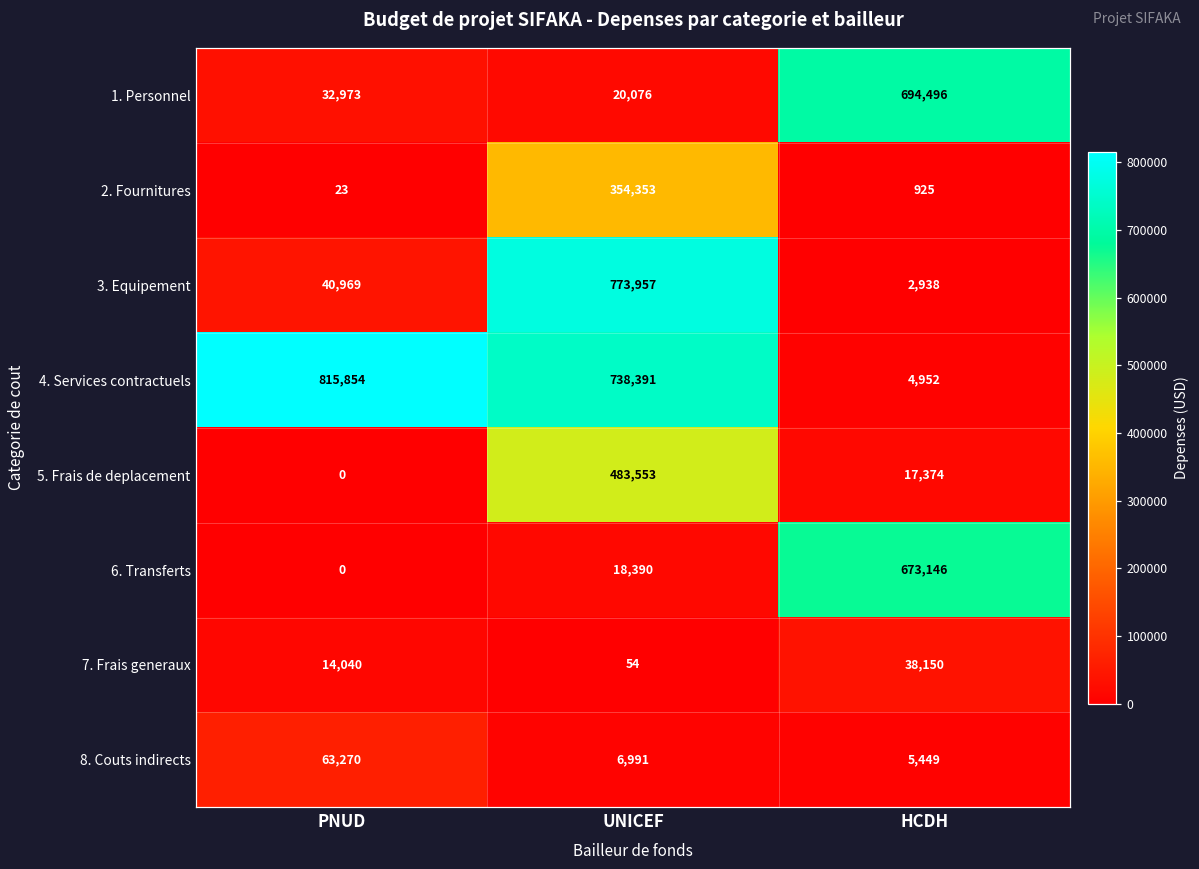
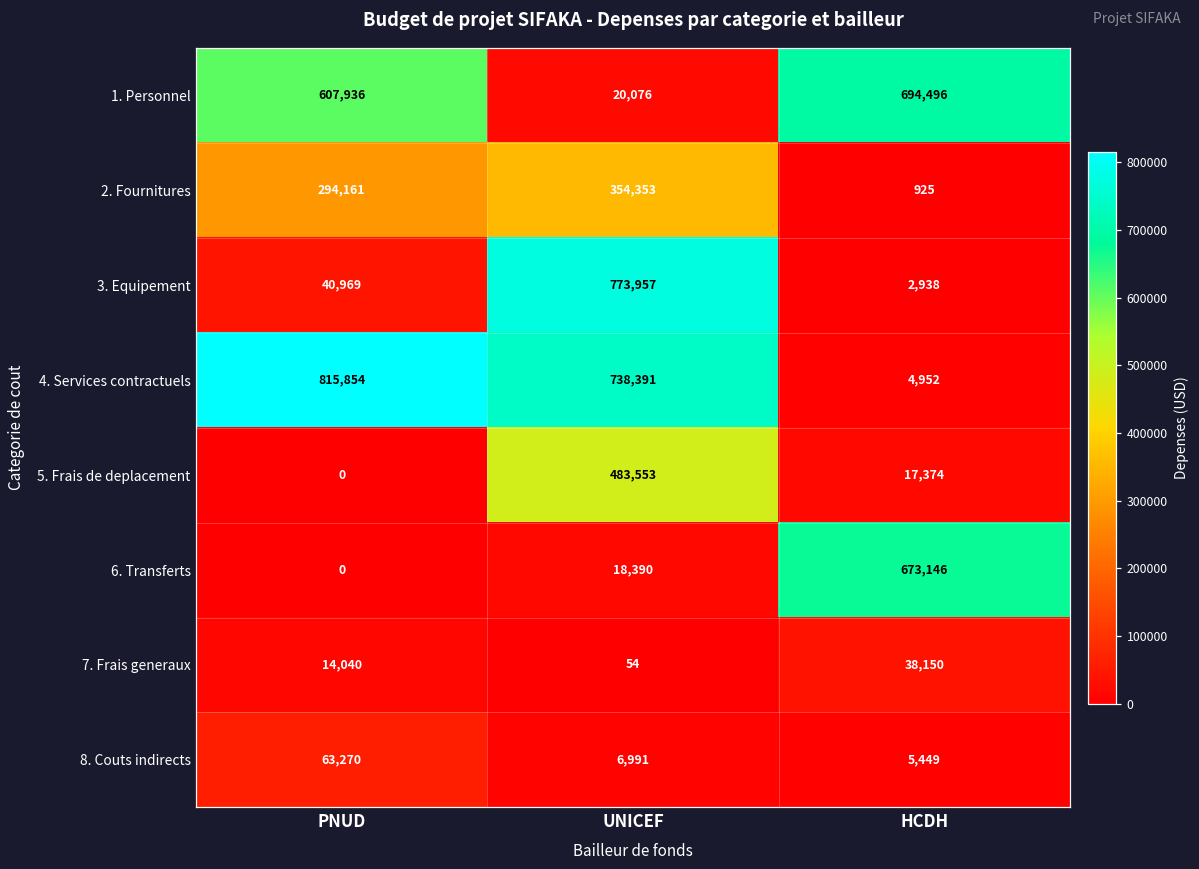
1. Personnel, PNUD: 32,973 -> 607,936
2. Fournitures, PNUD: 23 -> 294,161
